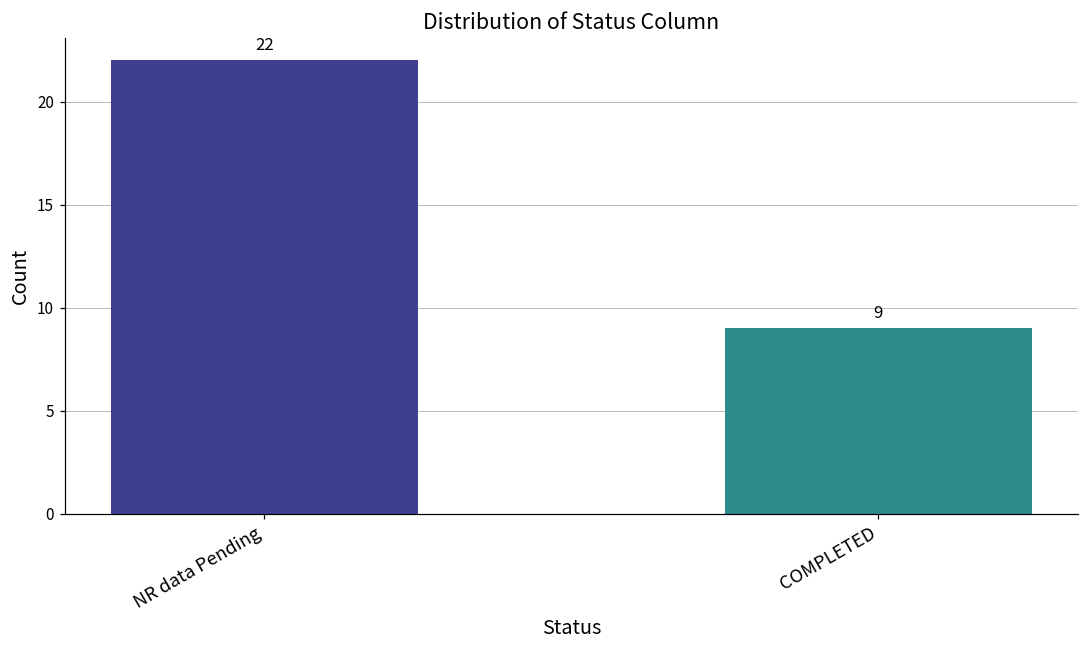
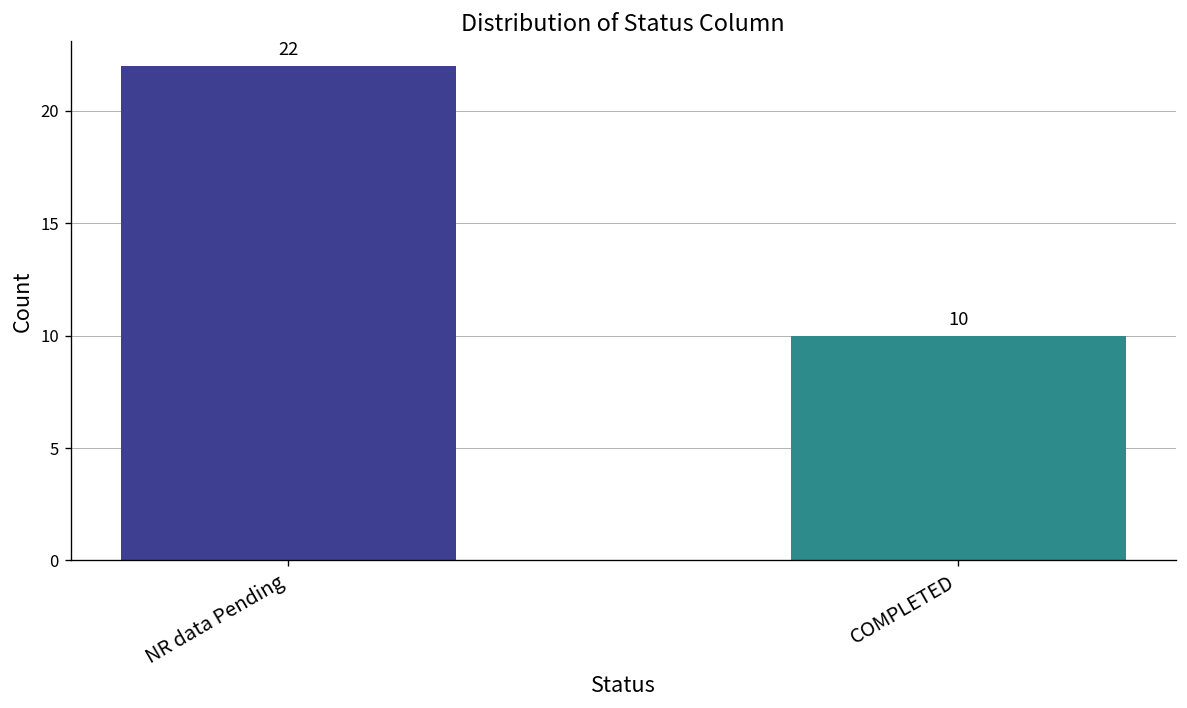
COMPLETED: 9 -> 10
